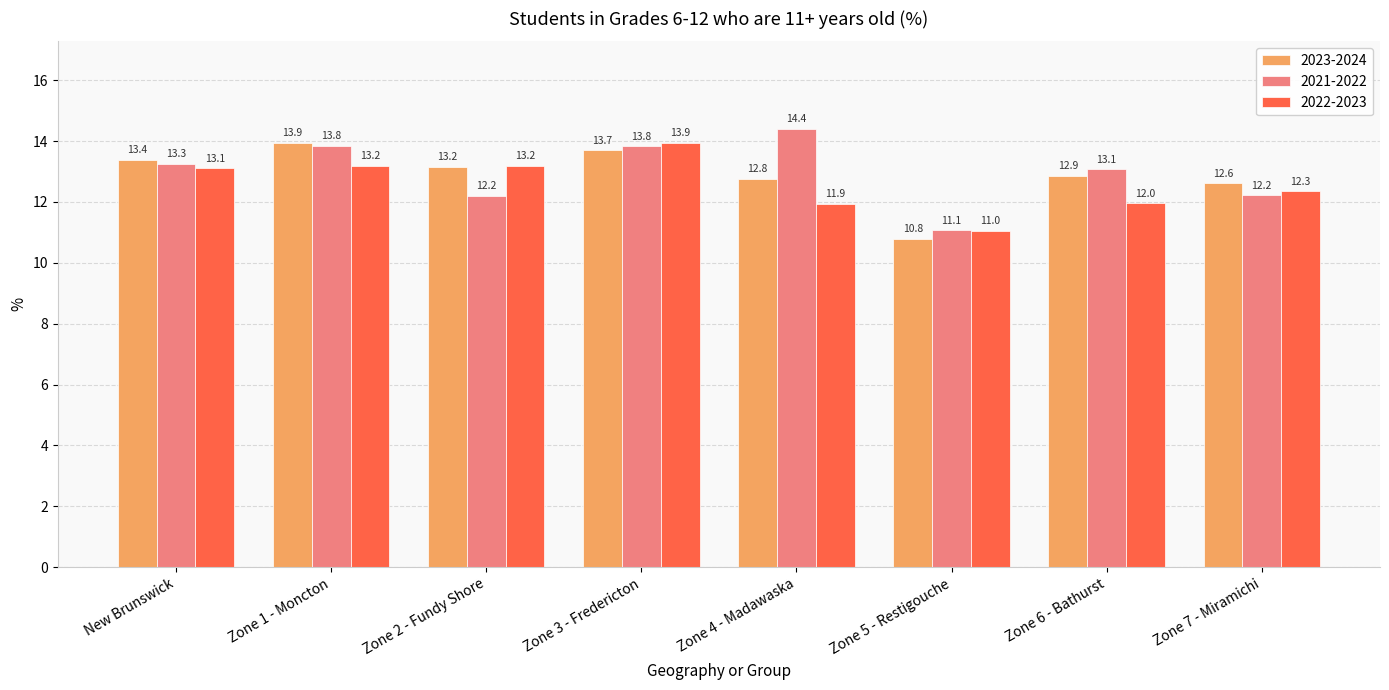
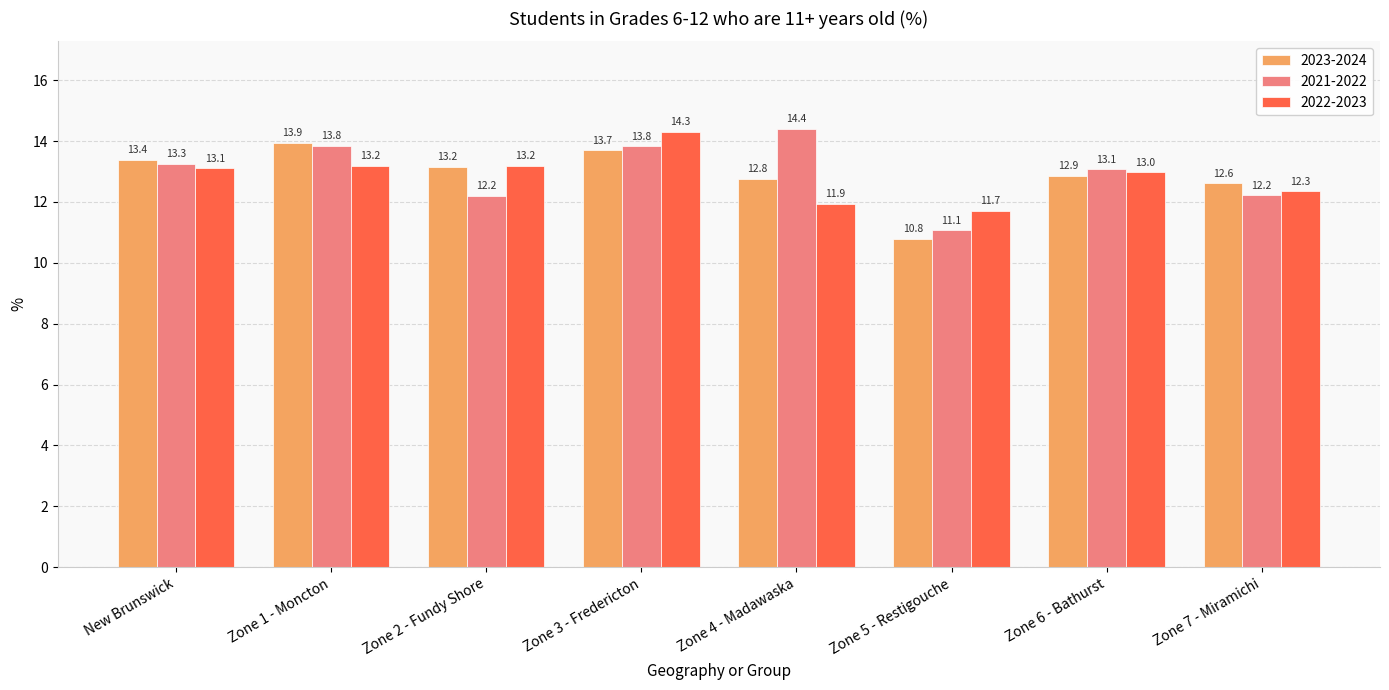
2022-2023, Zone 3 - Fredericton: 13.9 -> 14.3
2022-2023, Zone 5 - Restigouche: 11.0 -> 11.7
2022-2023, Zone 6 - Bathurst: 12.0 -> 13.0
